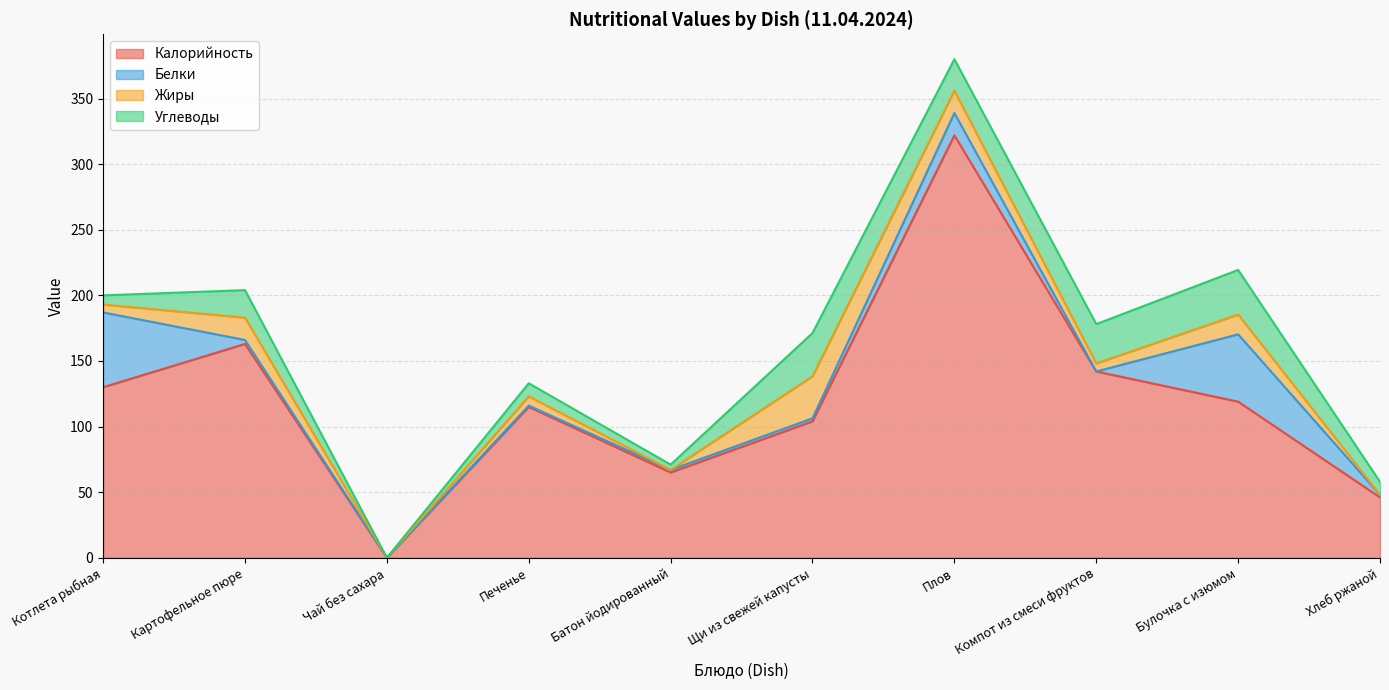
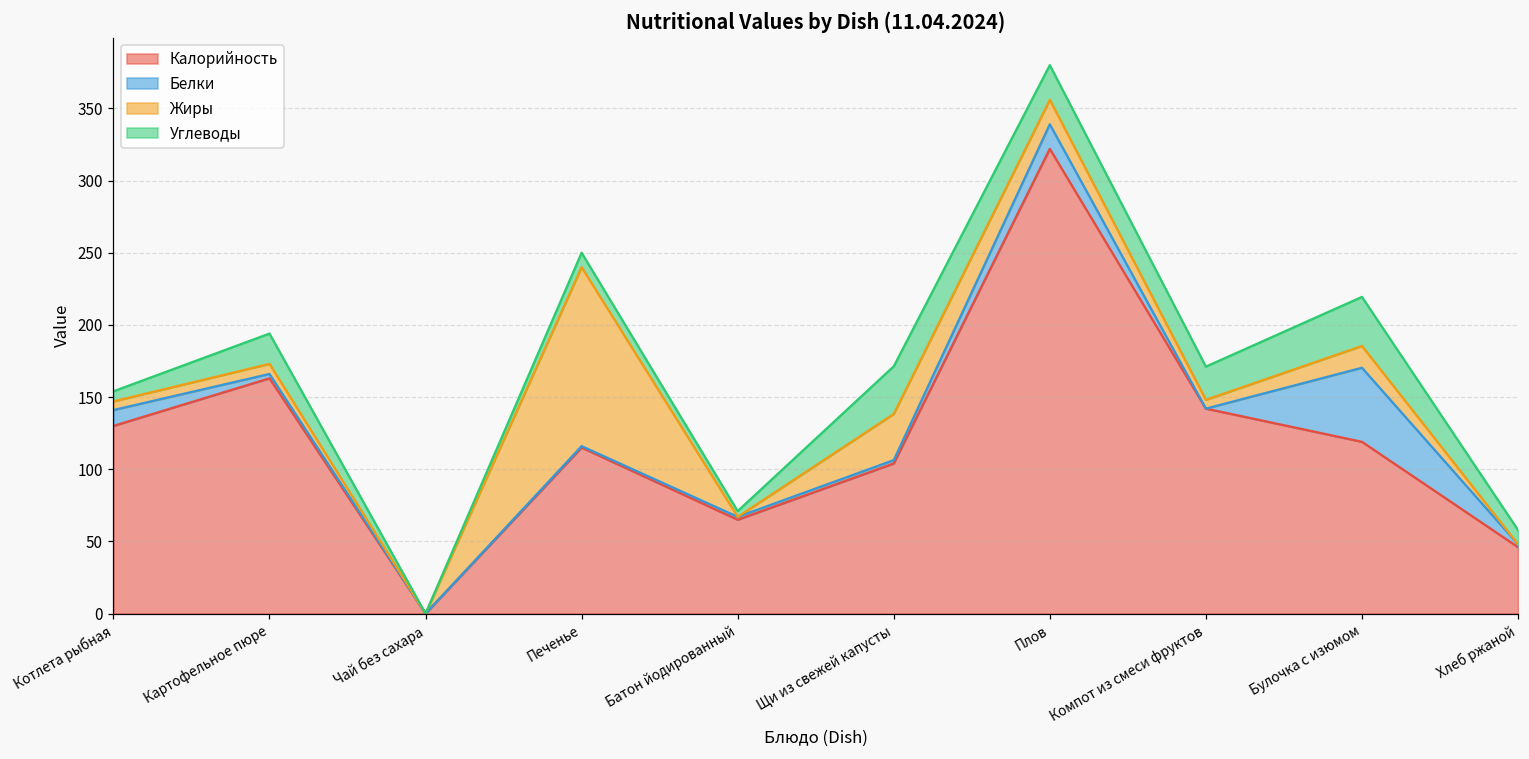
Белки, Котлета рыбная: 57 -> 11
Жиры, Картофельное пюре: 17 -> 7
Жиры, Печенье: 7 -> 124
Углеводы, Компот из смеси фруктов: 30 -> 23
